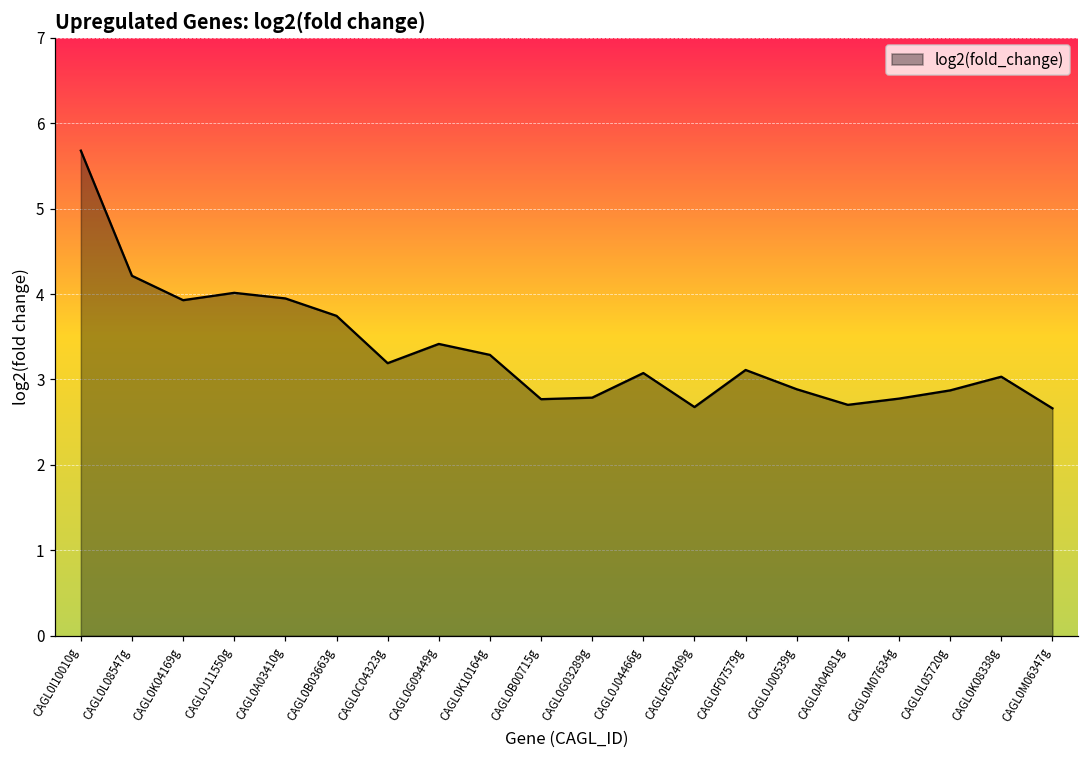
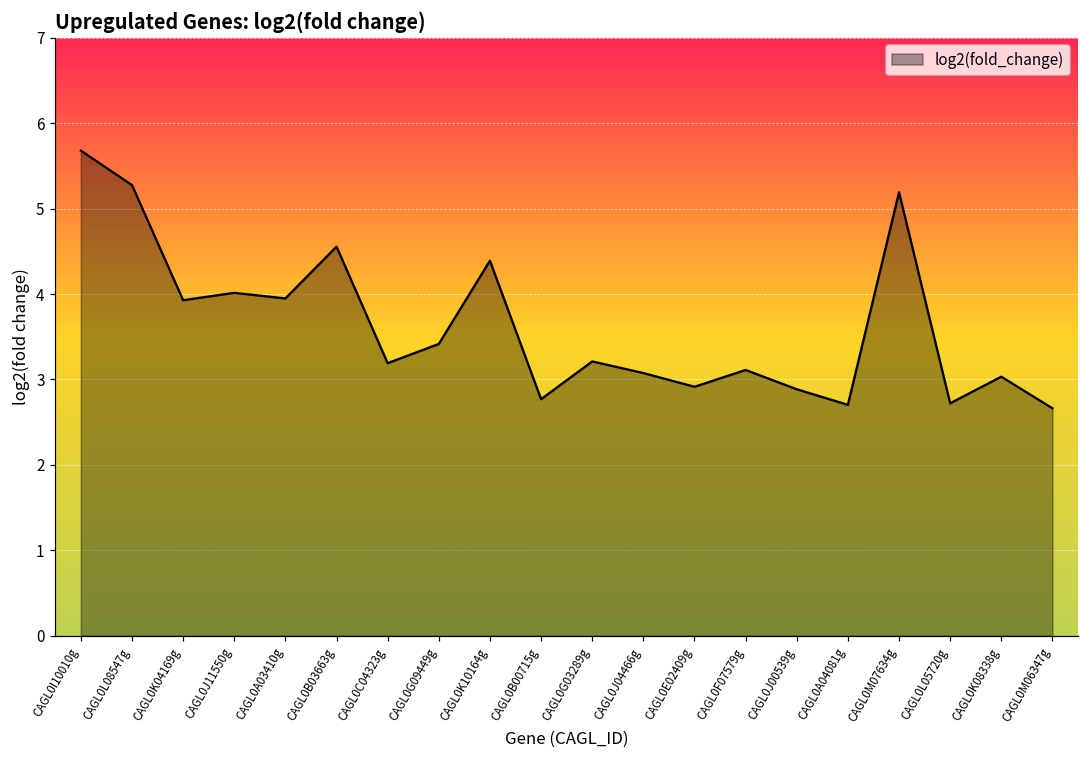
CAGL0L08547g: 4.2 -> 5.3
CAGL0B03663g: 3.7 -> 4.6
CAGL0K10164g: 3.3 -> 4.4
CAGL0G03289g: 2.8 -> 3.2
CAGL0E02409g: 2.7 -> 2.9
CAGL0M07634g: 2.8 -> 5.2
CAGL0L05720g: 2.9 -> 2.7
